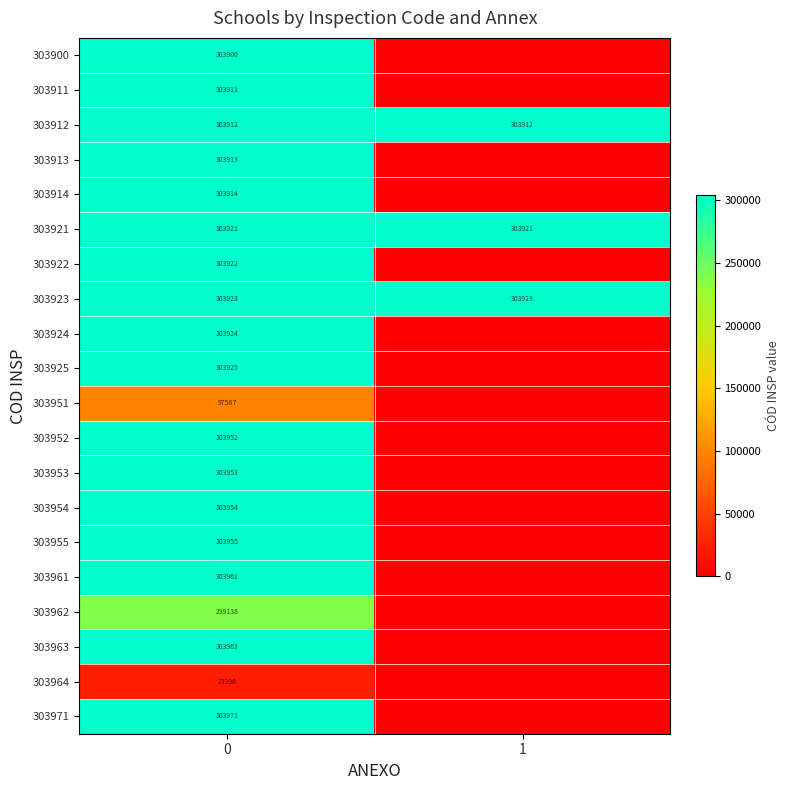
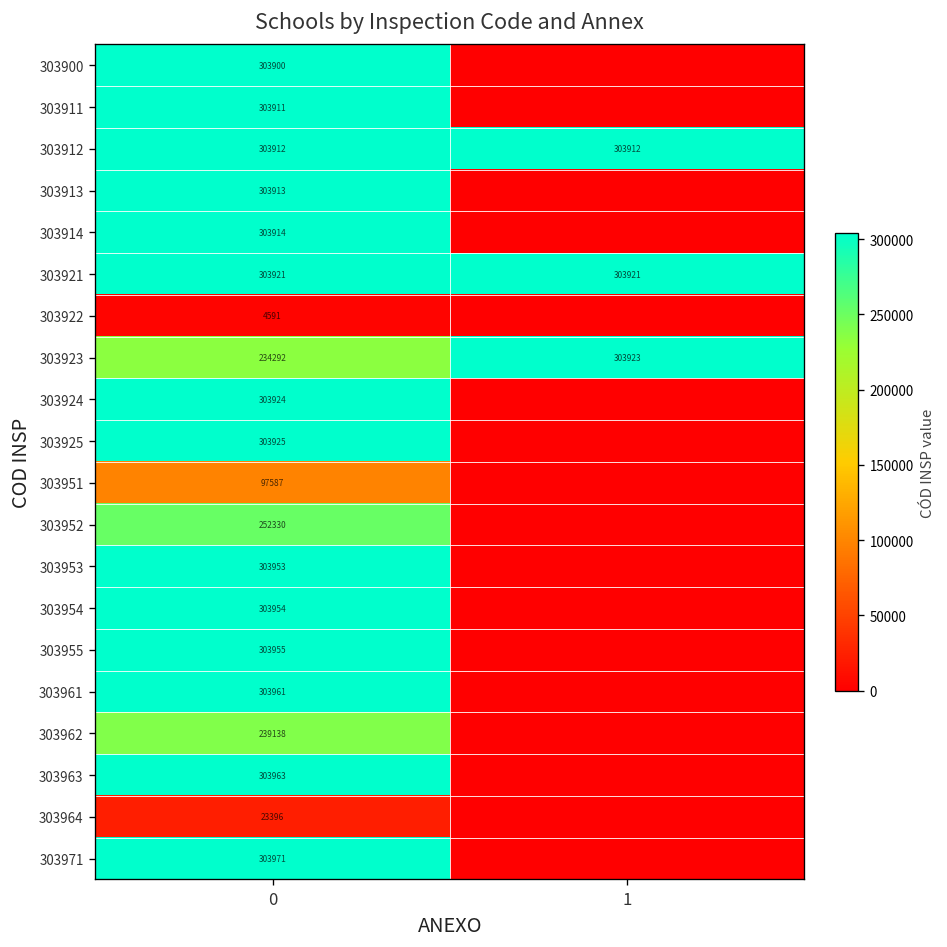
303922, 0: 303922 -> 4591
303923, 0: 303923 -> 234292
303952, 0: 303952 -> 252330
